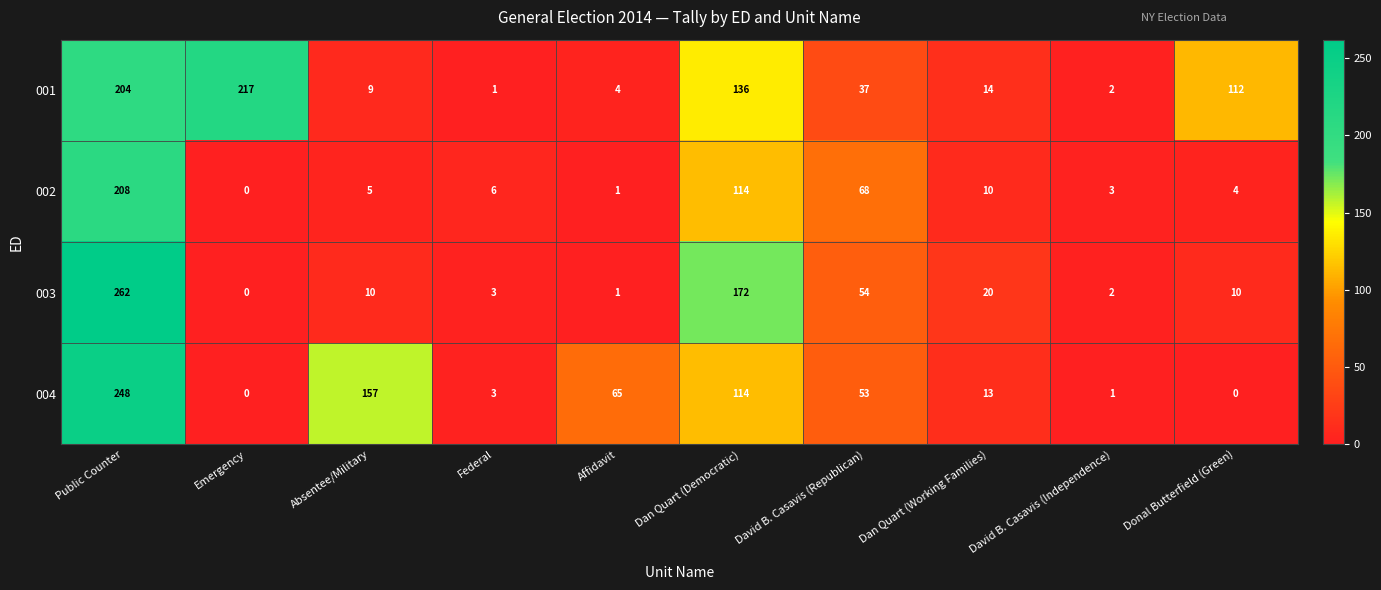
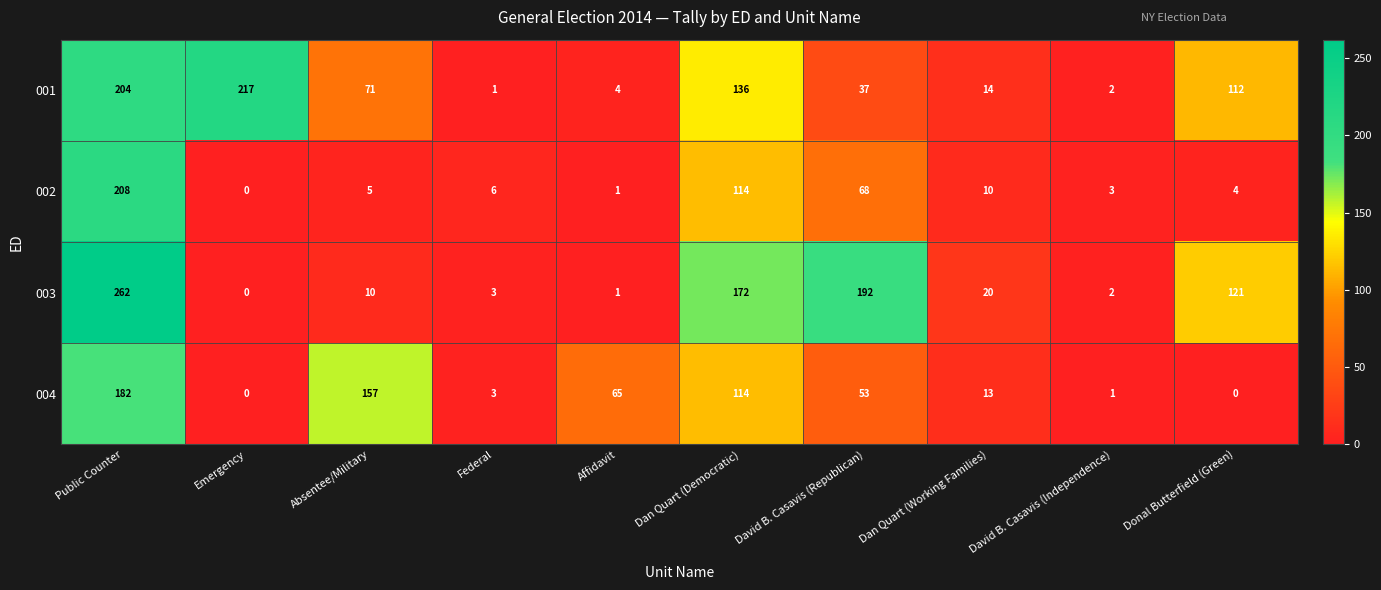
001, Absentee/Military: 9 -> 71
003, David B. Casavis (Republican): 54 -> 192
003, Donal Butterfield (Green): 10 -> 121
004, Public Counter: 248 -> 182
